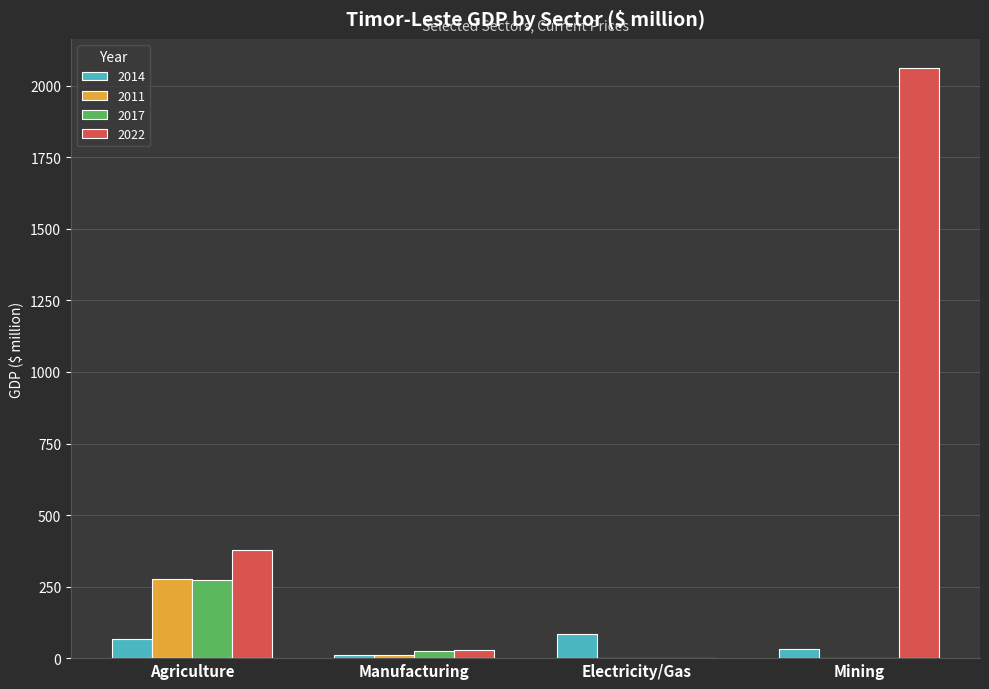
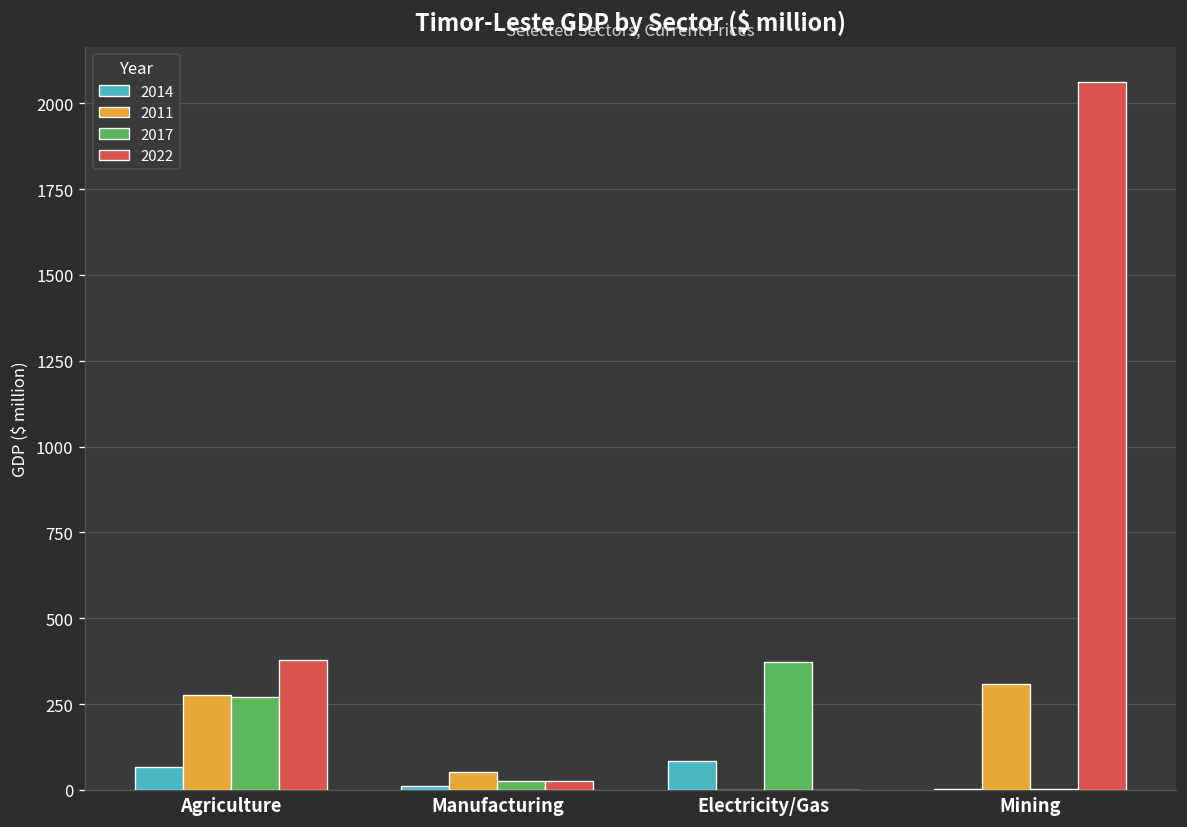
2011, Manufacturing: 10 -> 50
2017, Electricity/Gas: 0 -> 370
2014, Mining: 30 -> 0
2011, Mining: 0 -> 310
